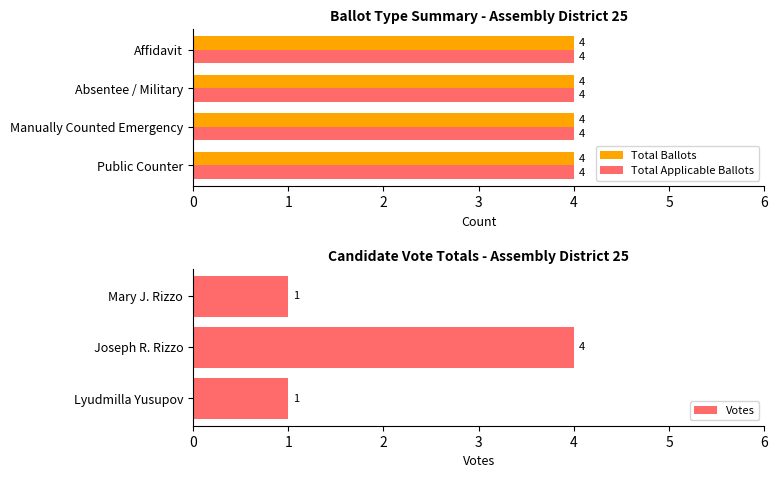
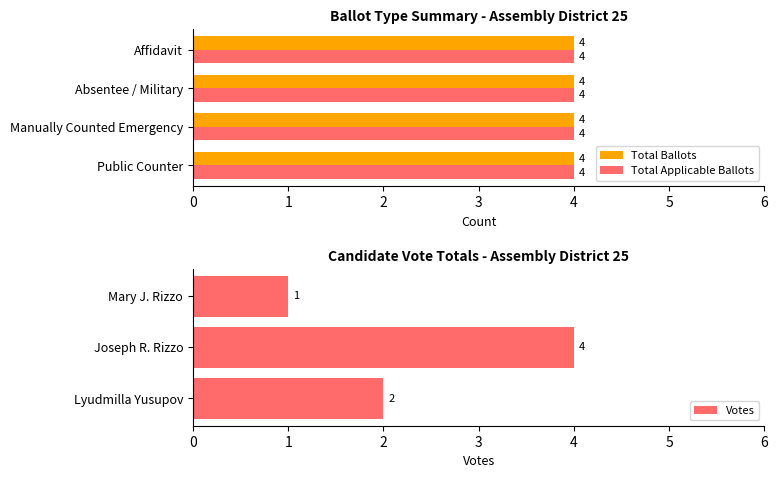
Candidate Vote Totals - Assembly District 25, Lyudmilla Yusupov: 1 -> 2
